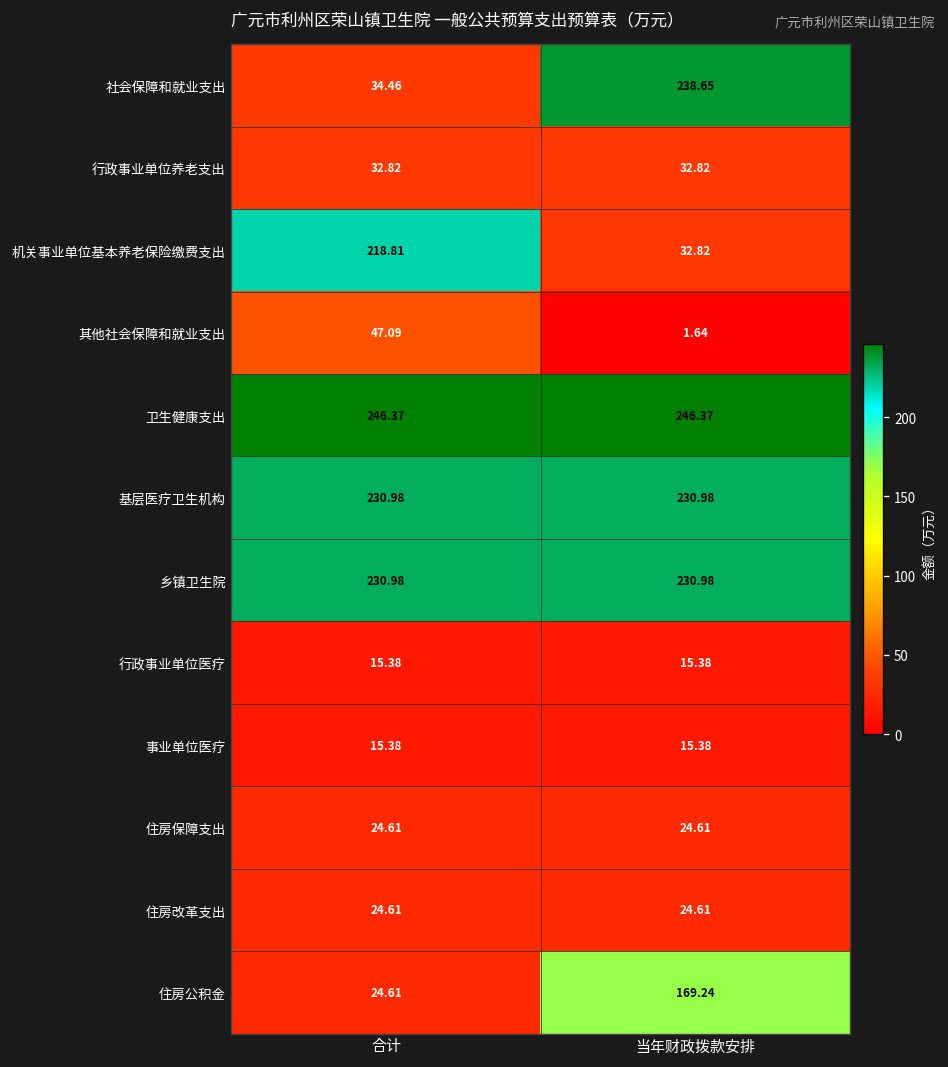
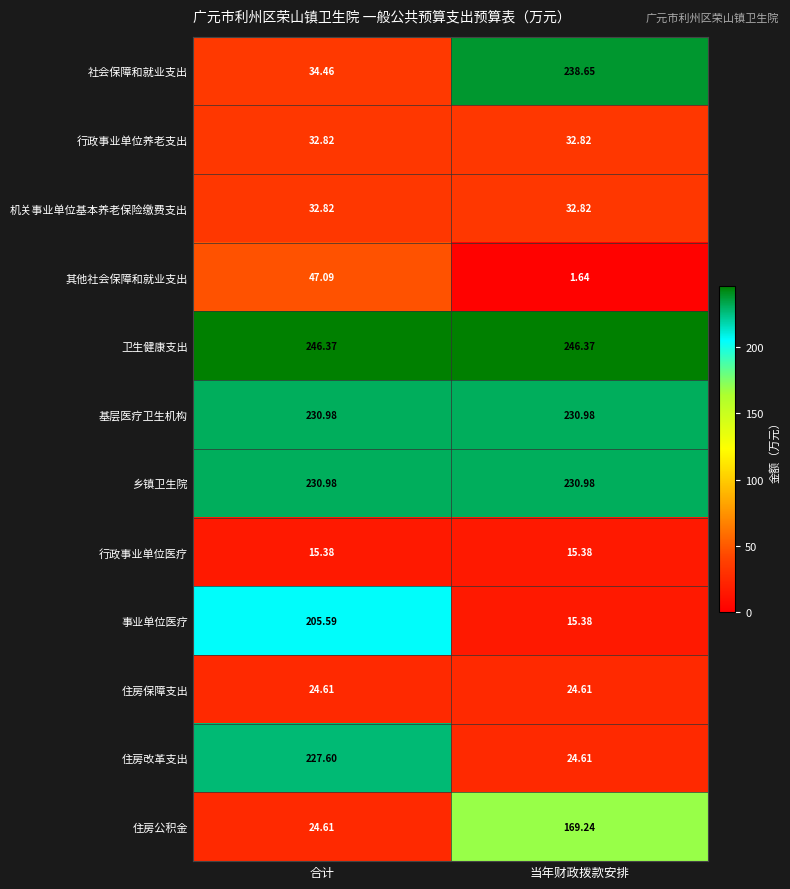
机关事业单位基本养老保险缴费支出, 合计: 218.81 -> 32.82
事业单位医疗, 合计: 15.38 -> 205.59
住房改革支出, 合计: 24.61 -> 227.60
